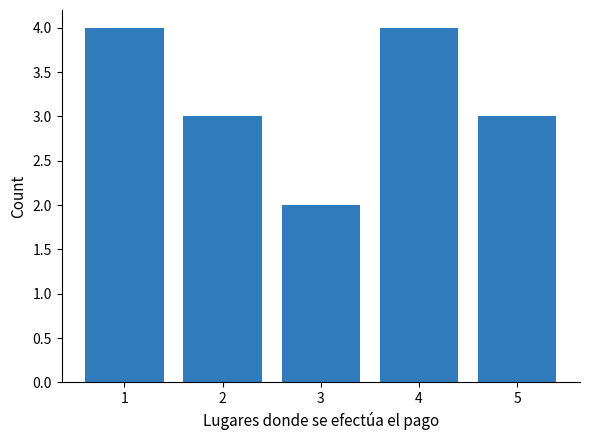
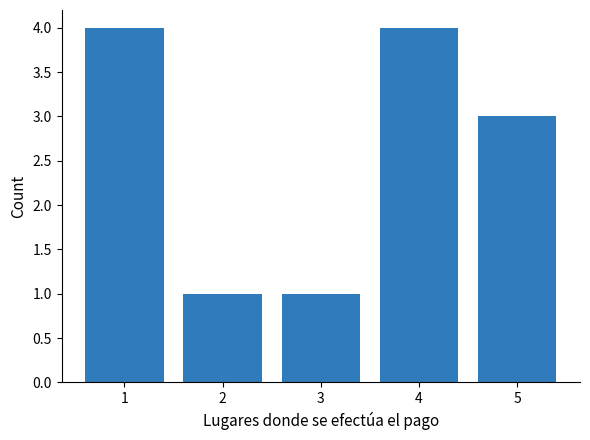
2: 3 -> 1
3: 2 -> 1
